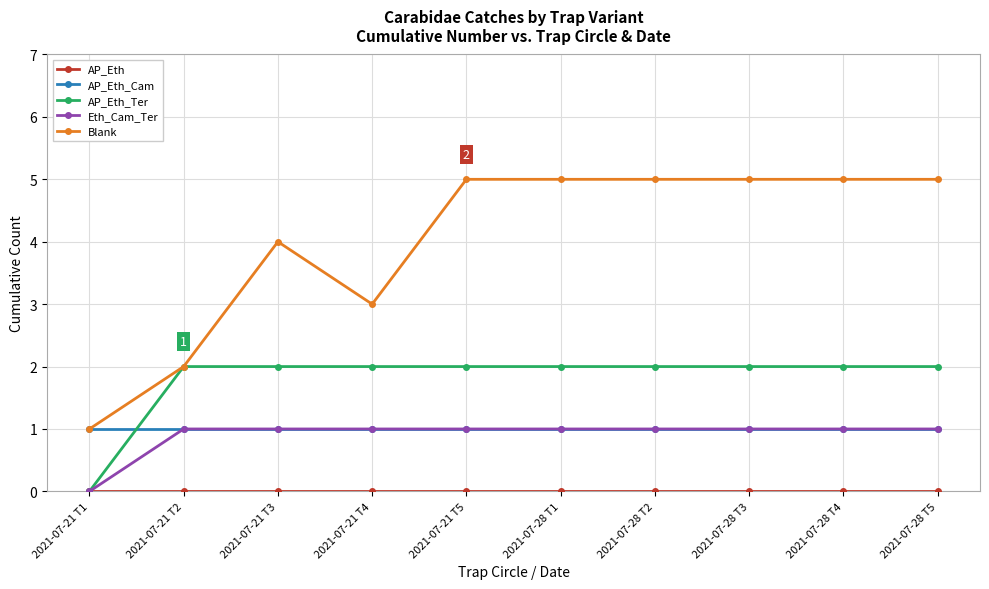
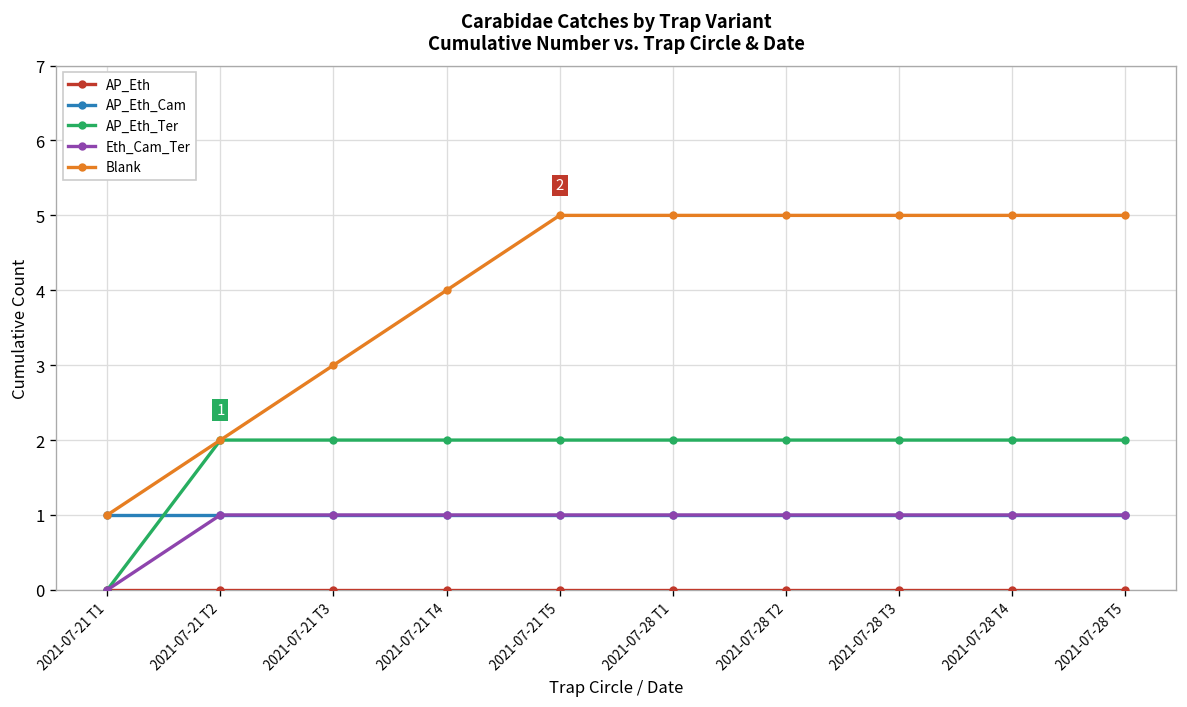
Blank, 2021-07-21 T3: 4 -> 3
Blank, 2021-07-21 T4: 3 -> 4
